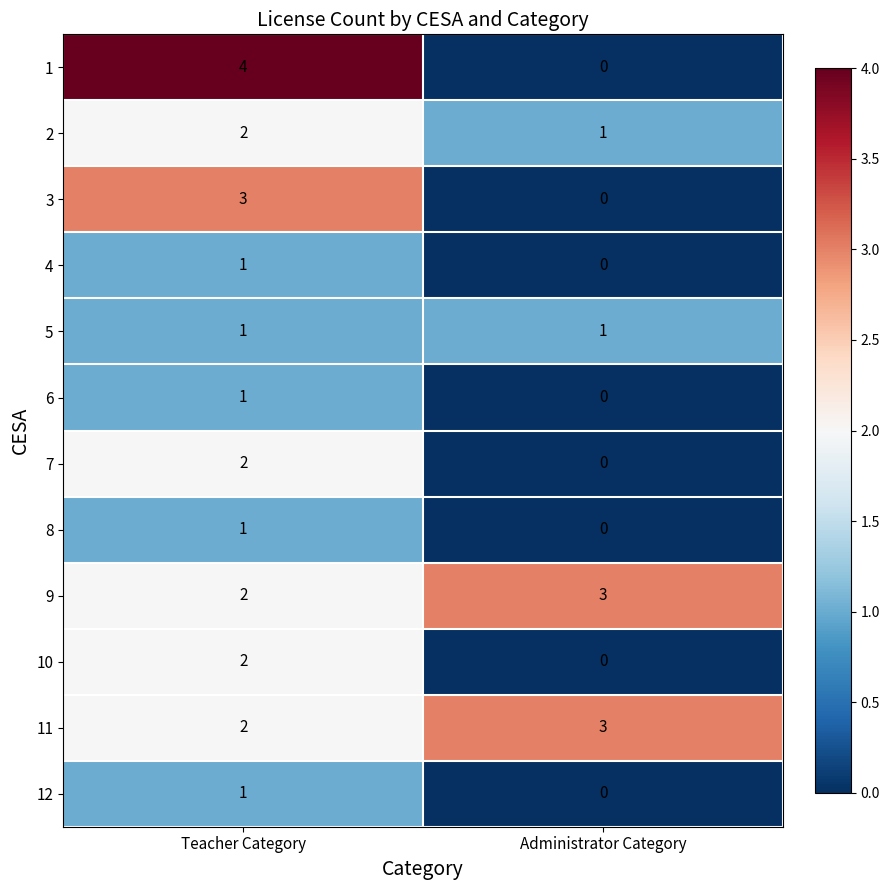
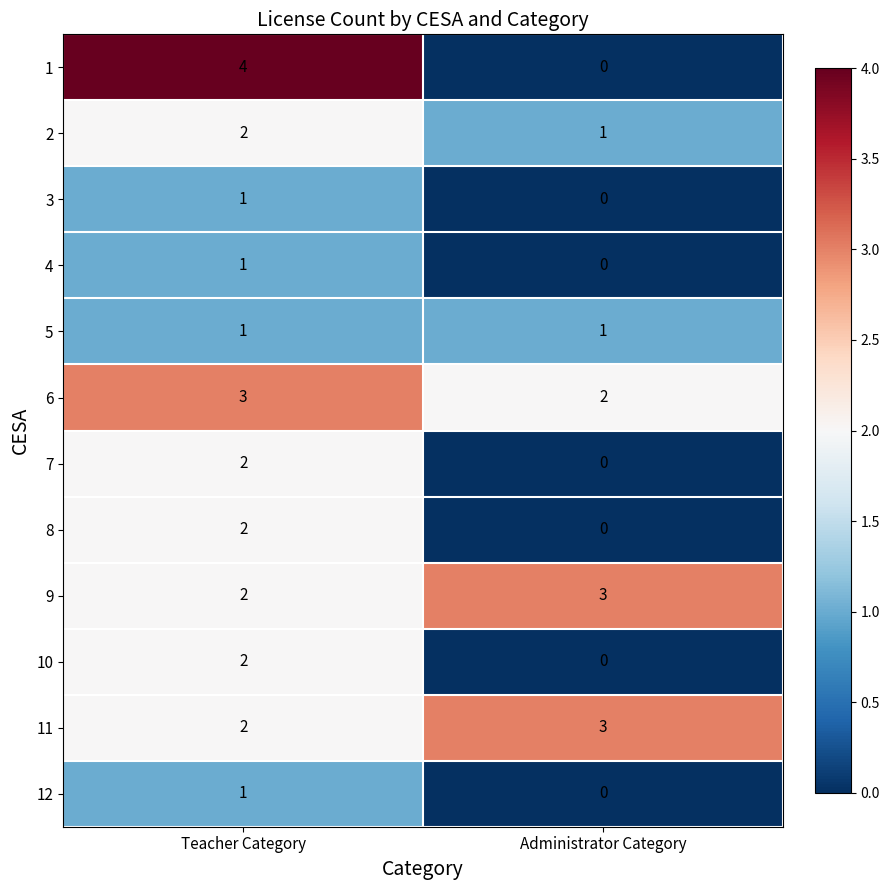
3, Teacher Category: 3 -> 1
6, Teacher Category: 1 -> 3
6, Administrator Category: 0 -> 2
8, Teacher Category: 1 -> 2
